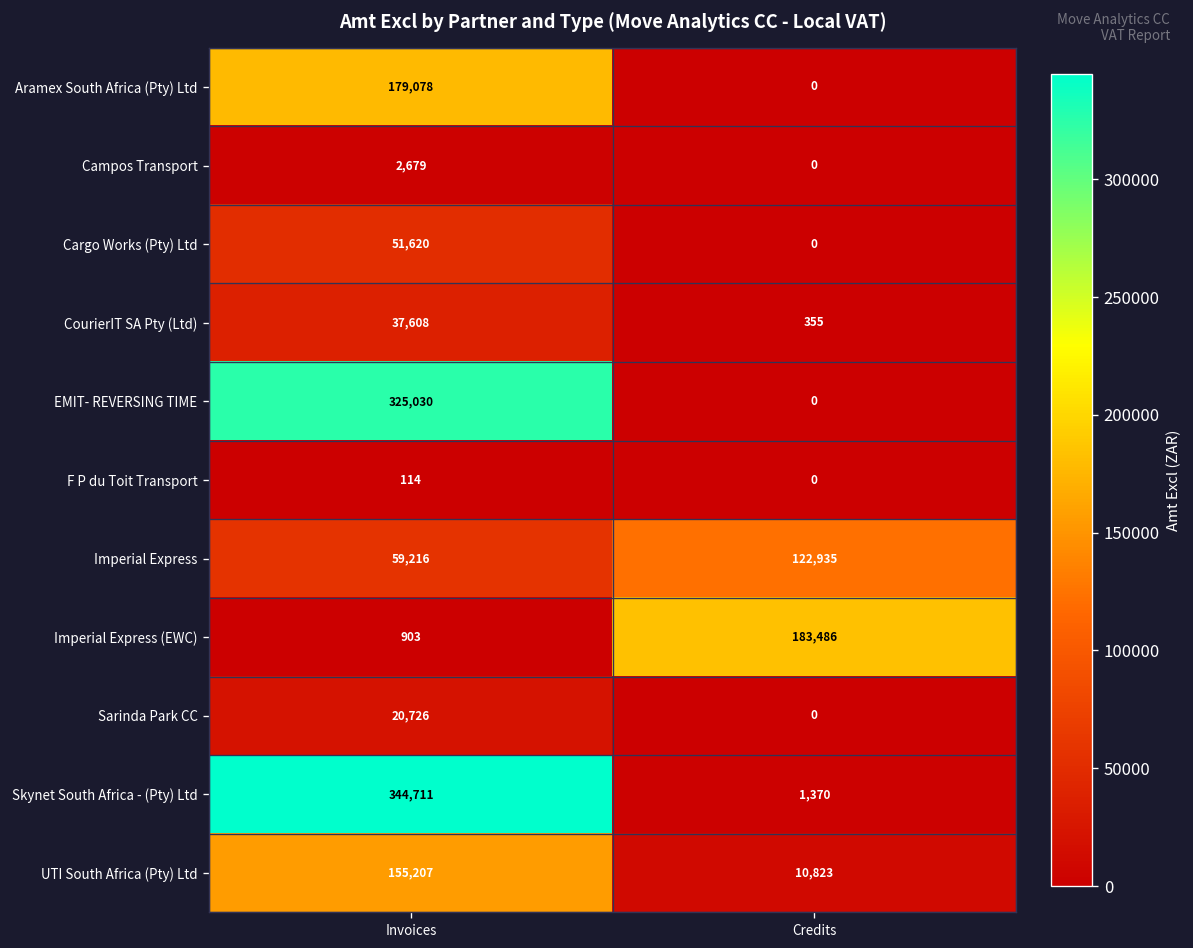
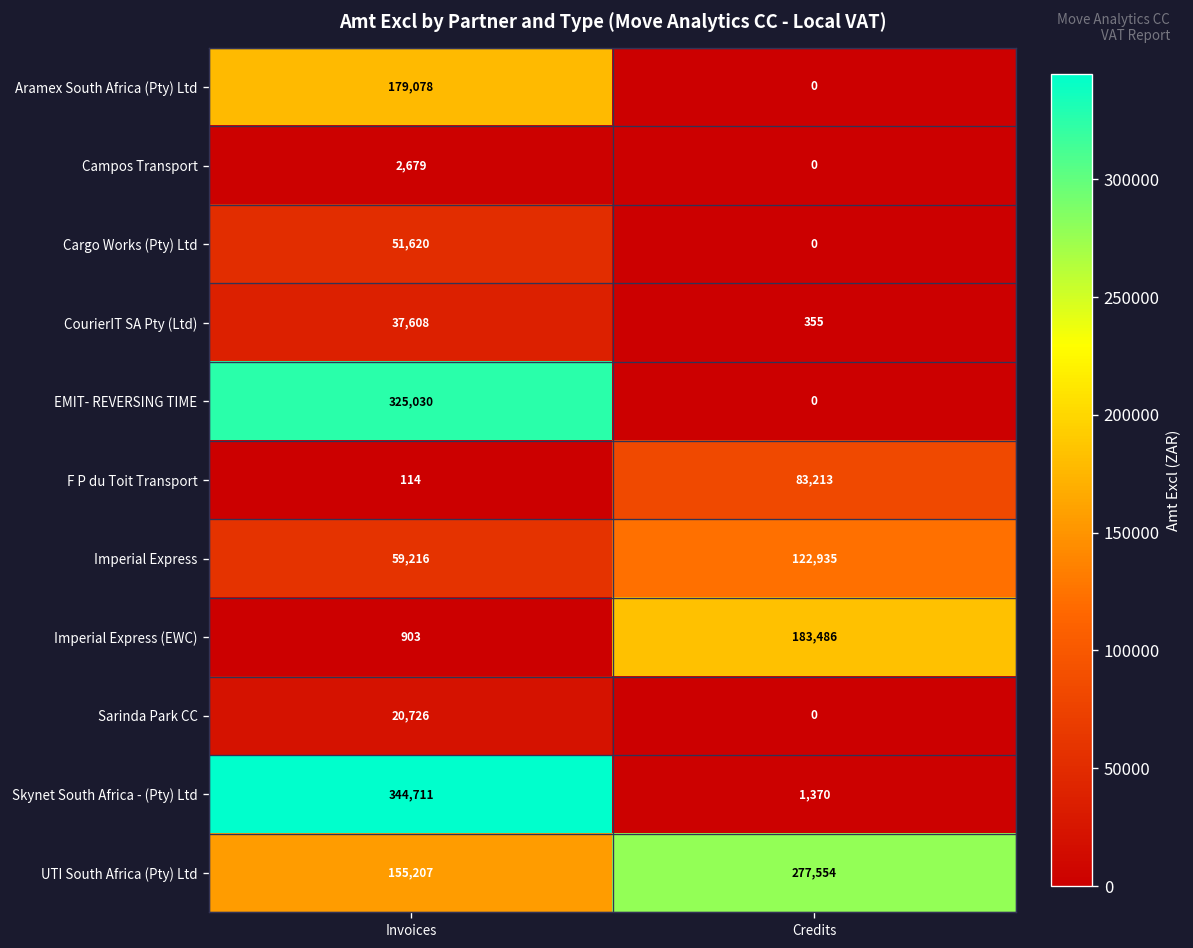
F P du Toit Transport, Credits: 0 -> 83,213
UTI South Africa (Pty) Ltd, Credits: 10,823 -> 277,554
